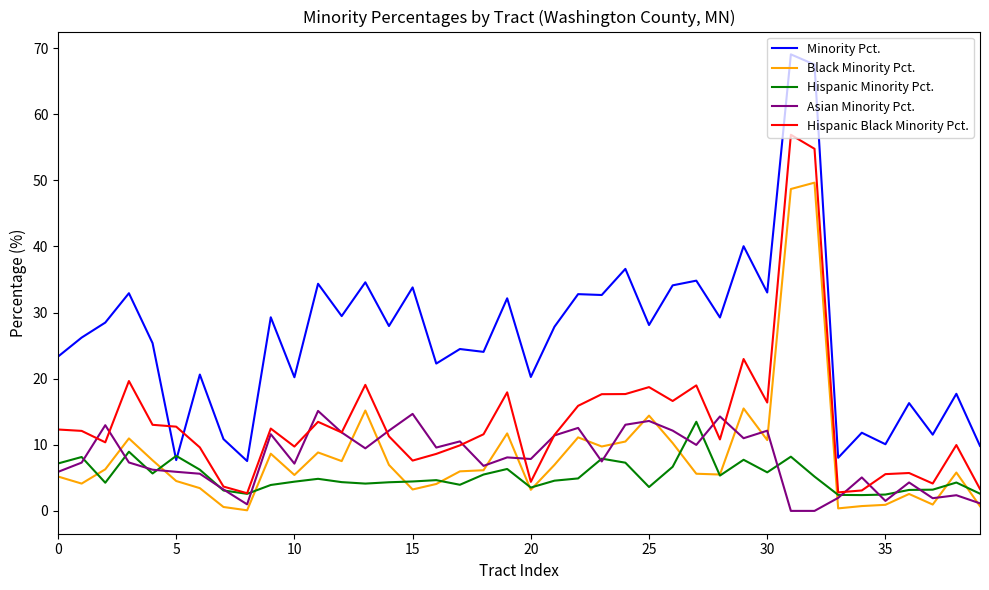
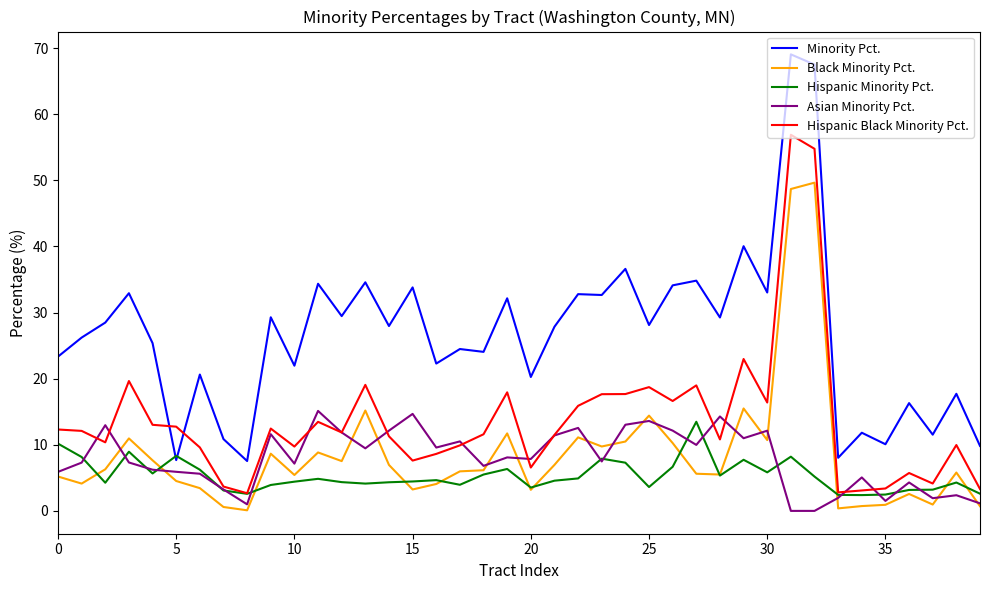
Hispanic Minority Pct., 0: 7 -> 10
Minority Pct., 10: 20 -> 22
Hispanic Black Minority Pct., 20: 4 -> 7
Hispanic Black Minority Pct., 35: 6 -> 3
